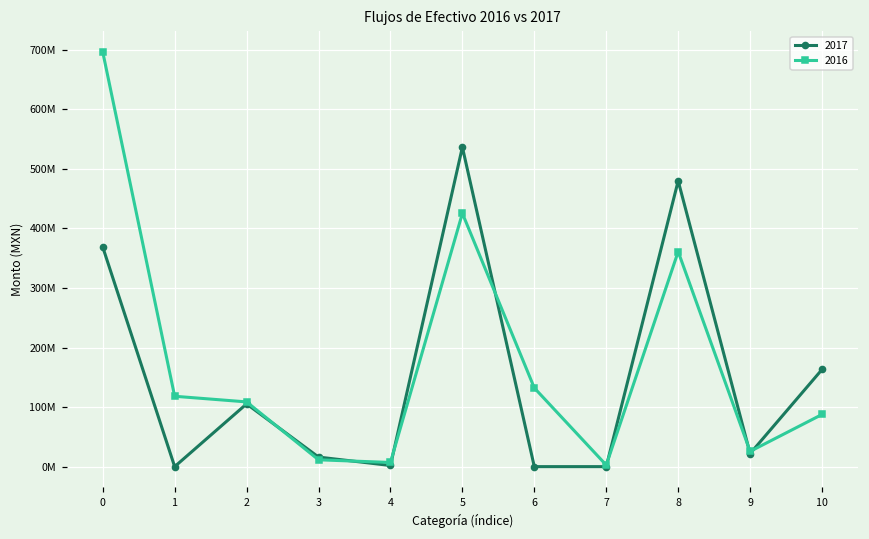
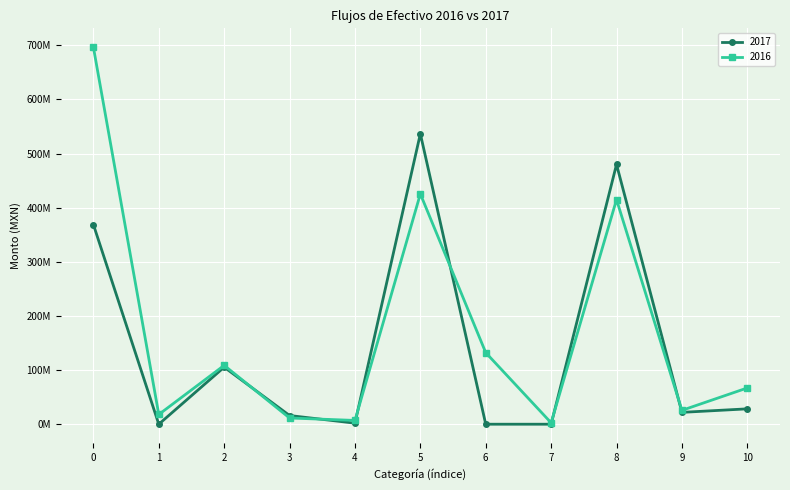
2016, 1: 120000000 -> 20000000
2016, 8: 360000000 -> 410000000
2017, 10: 160000000 -> 30000000
2016, 10: 90000000 -> 70000000
